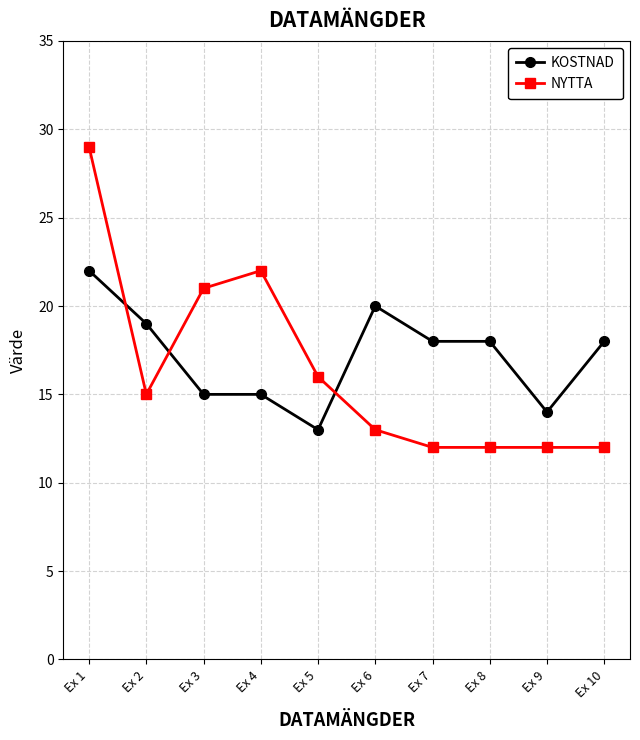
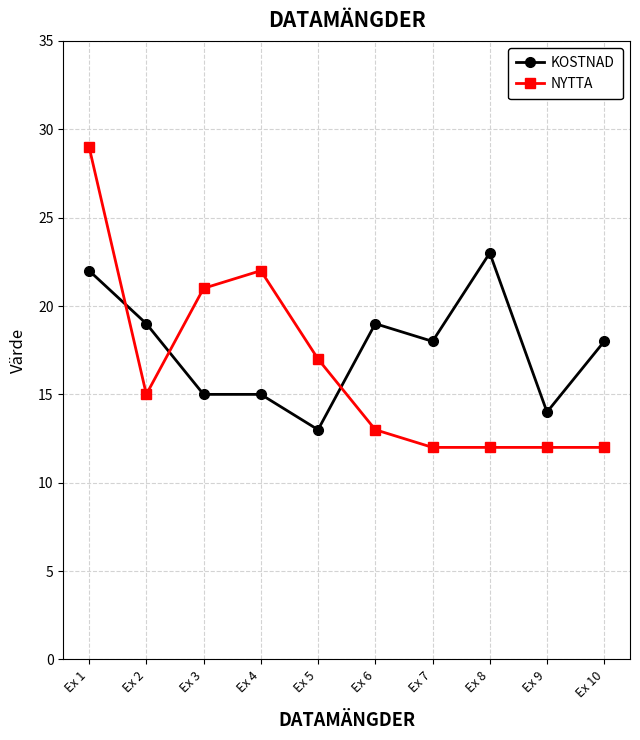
NYTTA, Ex 5: 16 -> 17
KOSTNAD, Ex 6: 20 -> 19
KOSTNAD, Ex 8: 18 -> 23
